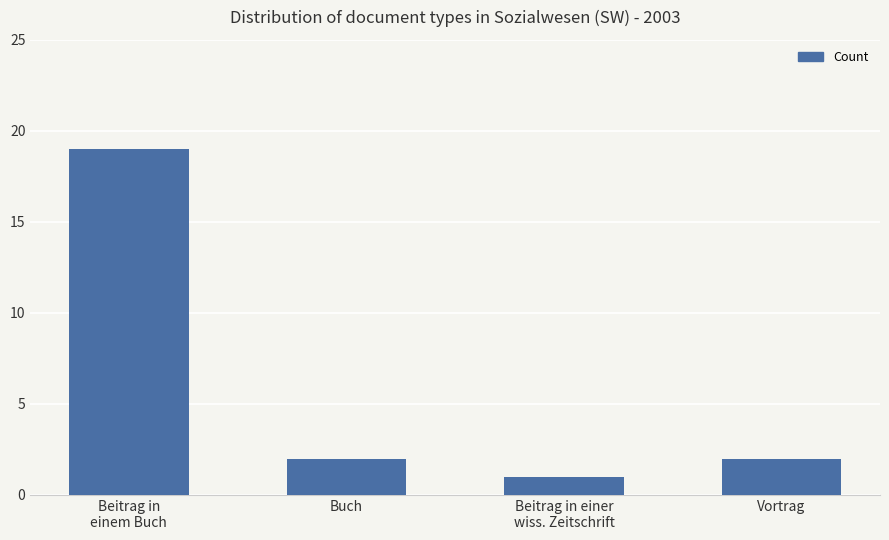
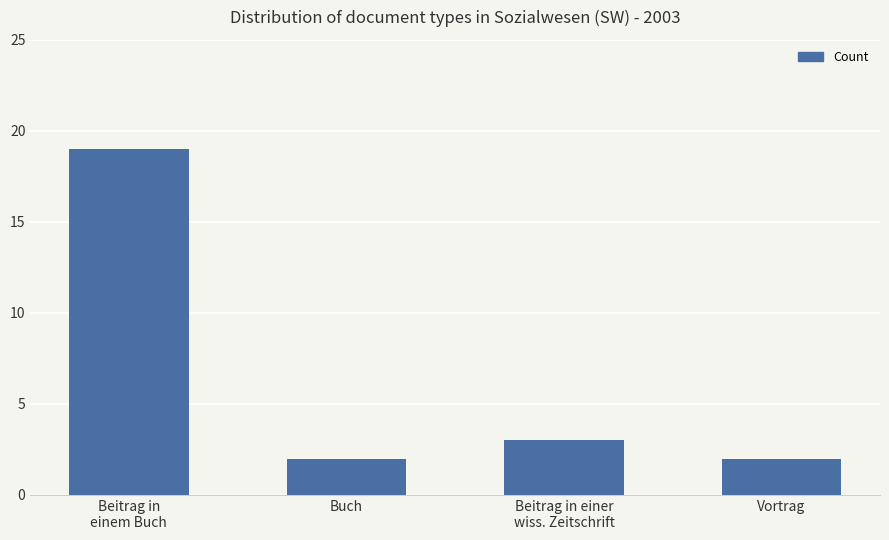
Beitrag in einer wiss. Zeitschrift: 1 -> 3
